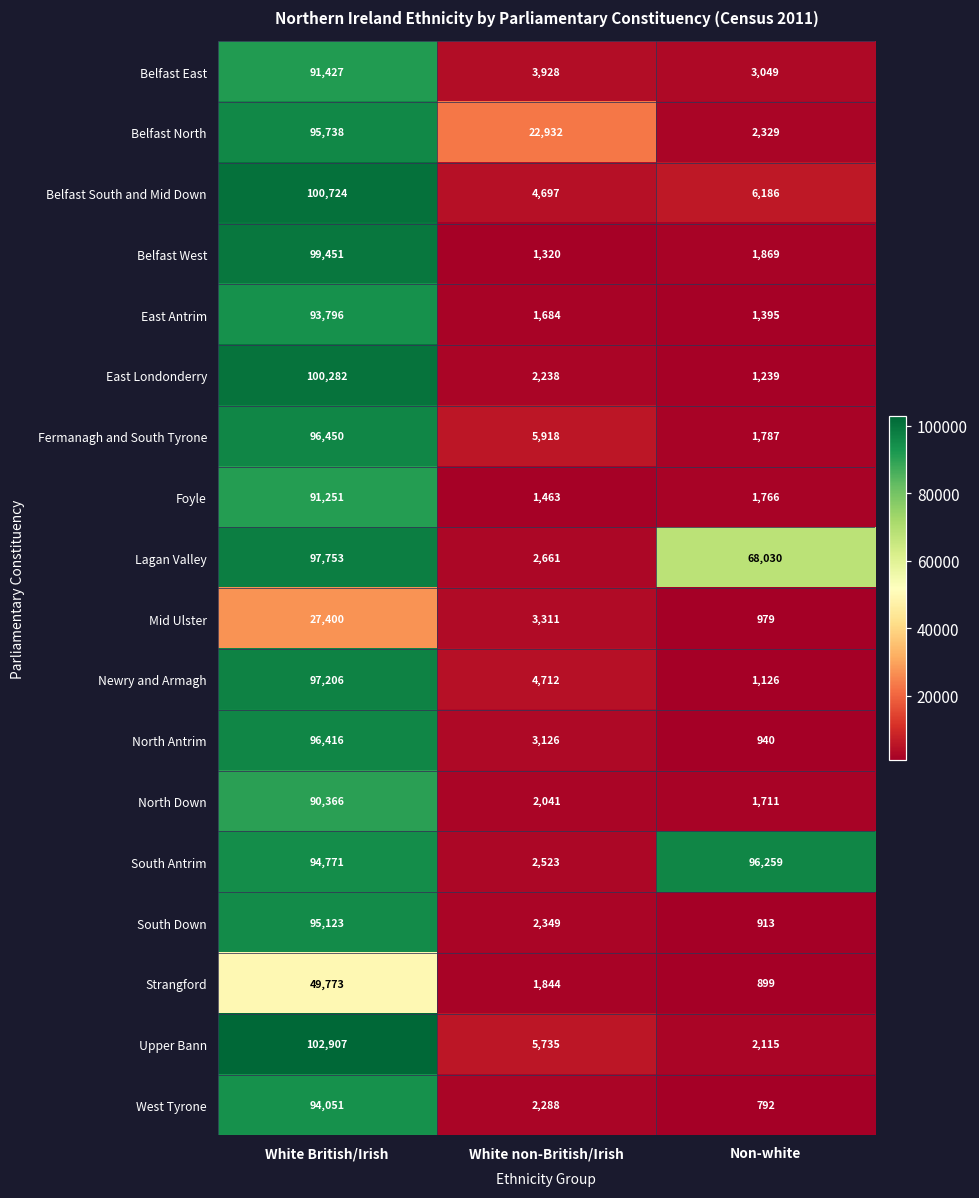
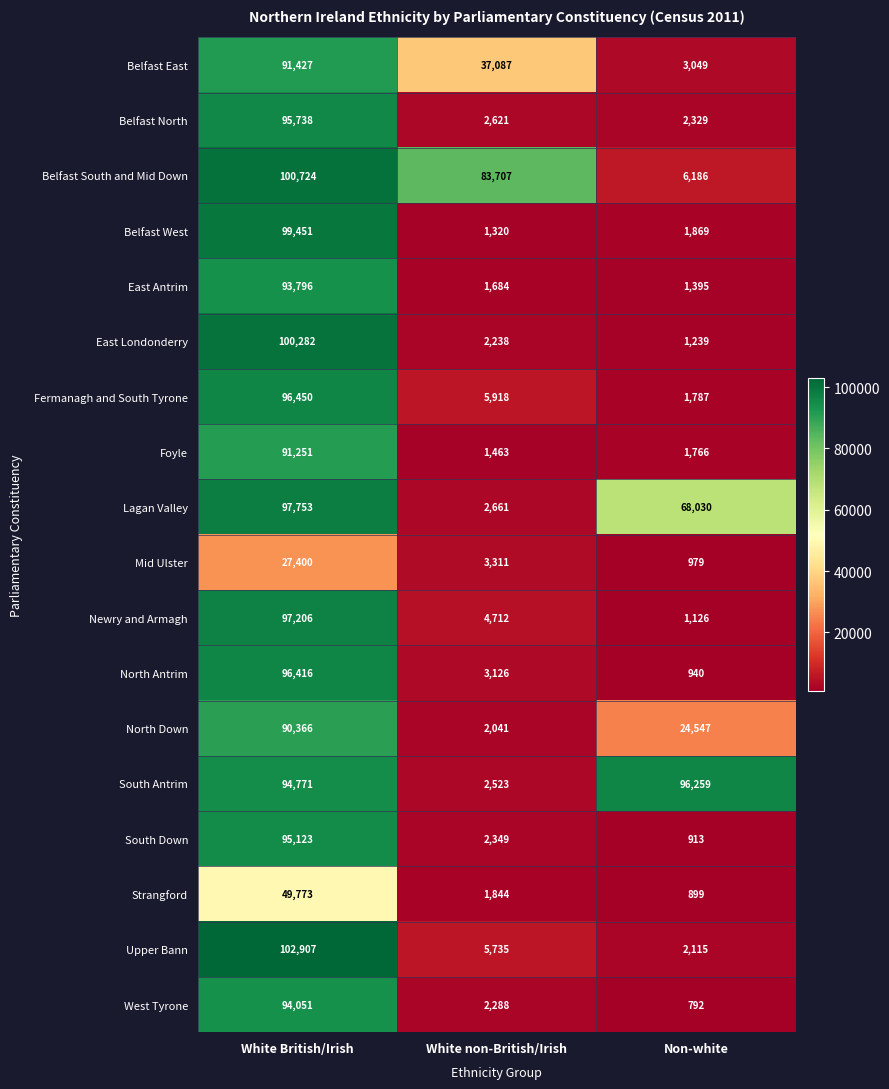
Belfast East, White non-British/Irish: 3,928 -> 37,087
Belfast North, White non-British/Irish: 22,932 -> 2,621
Belfast South and Mid Down, White non-British/Irish: 4,697 -> 83,707
North Down, Non-white: 1,711 -> 24,547
